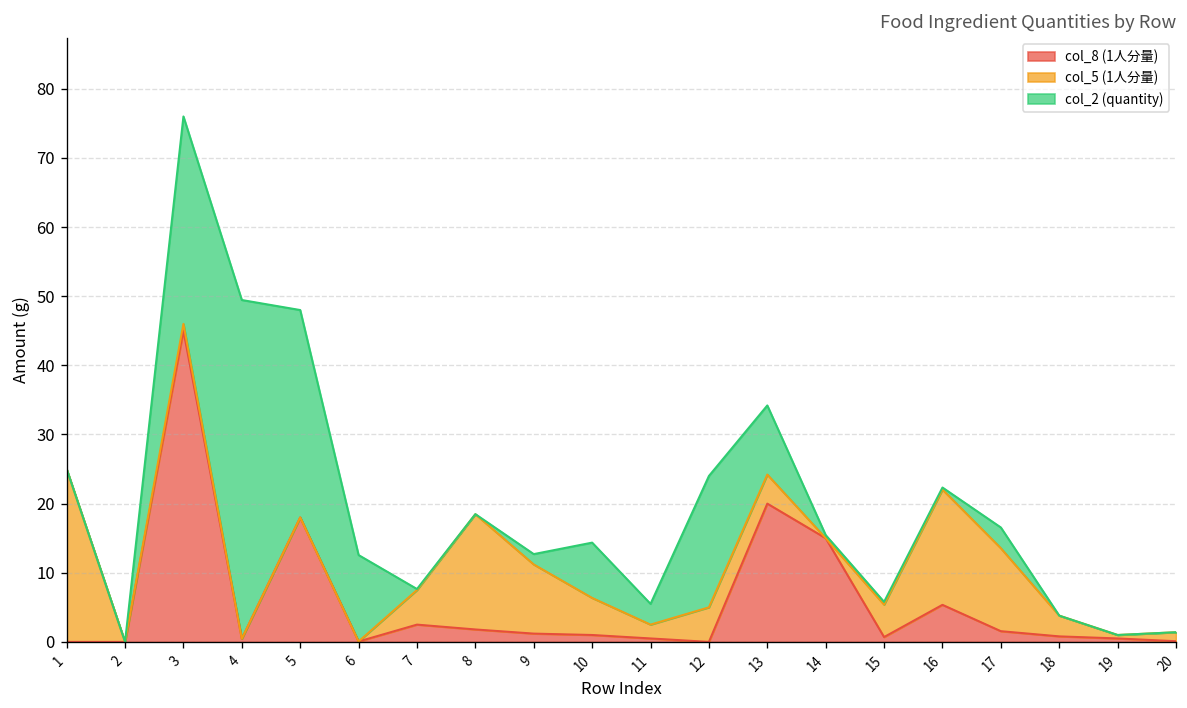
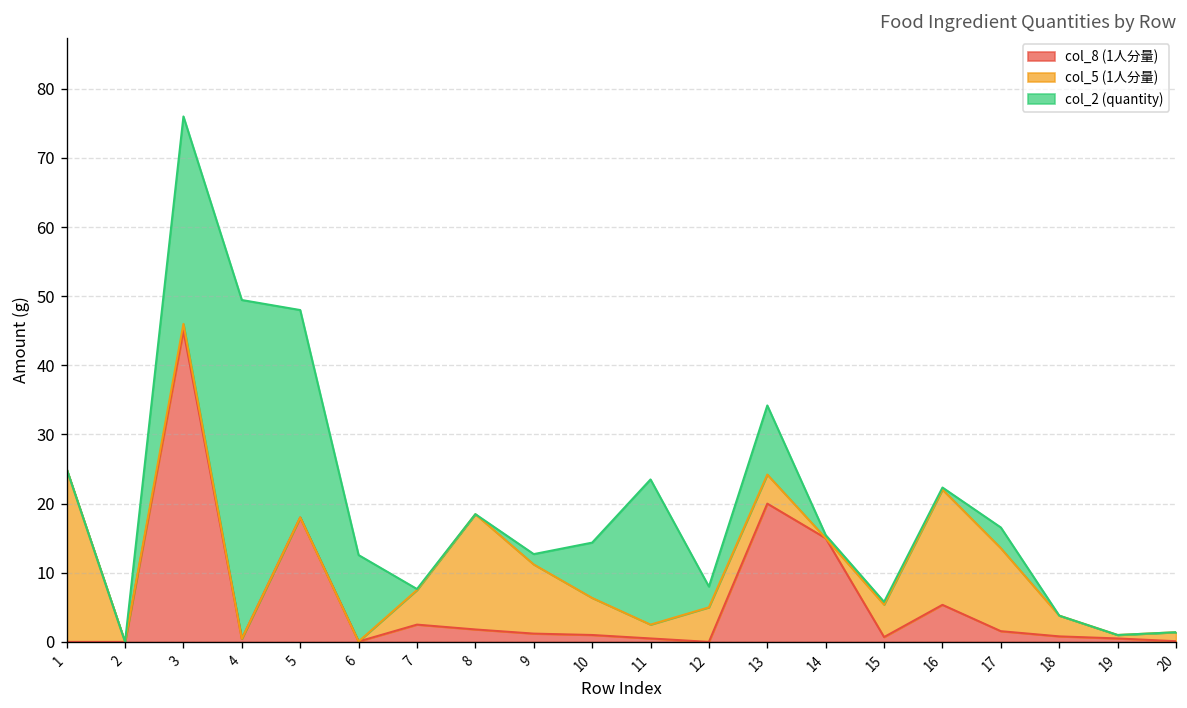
col_2 (quantity), 11: 3 -> 21
col_2 (quantity), 12: 19 -> 3
